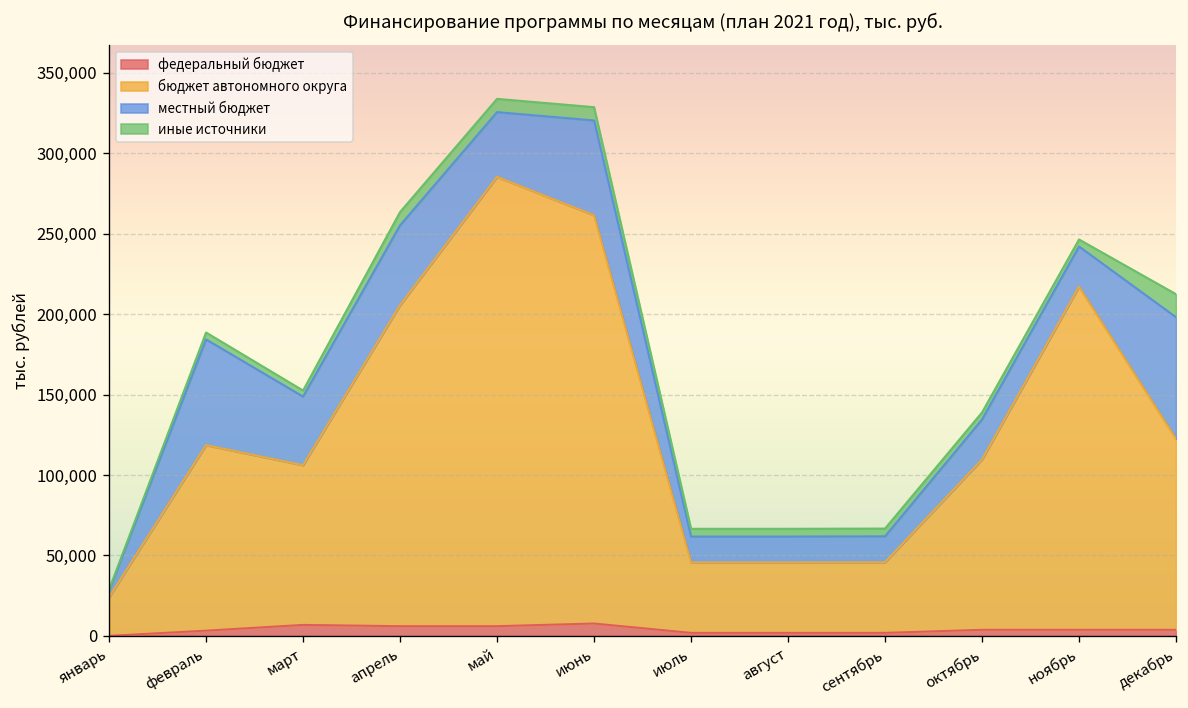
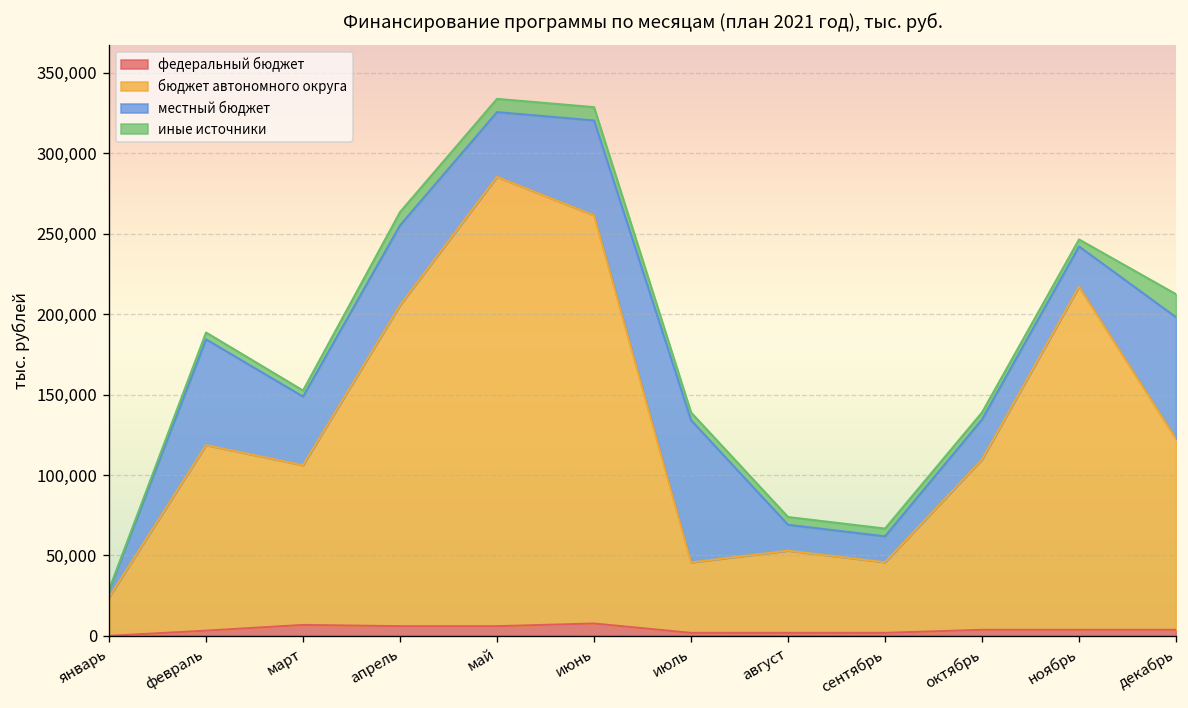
местный бюджет, июль: 16,000 -> 88,000
бюджет автономного округа, август: 44,000 -> 51,000
